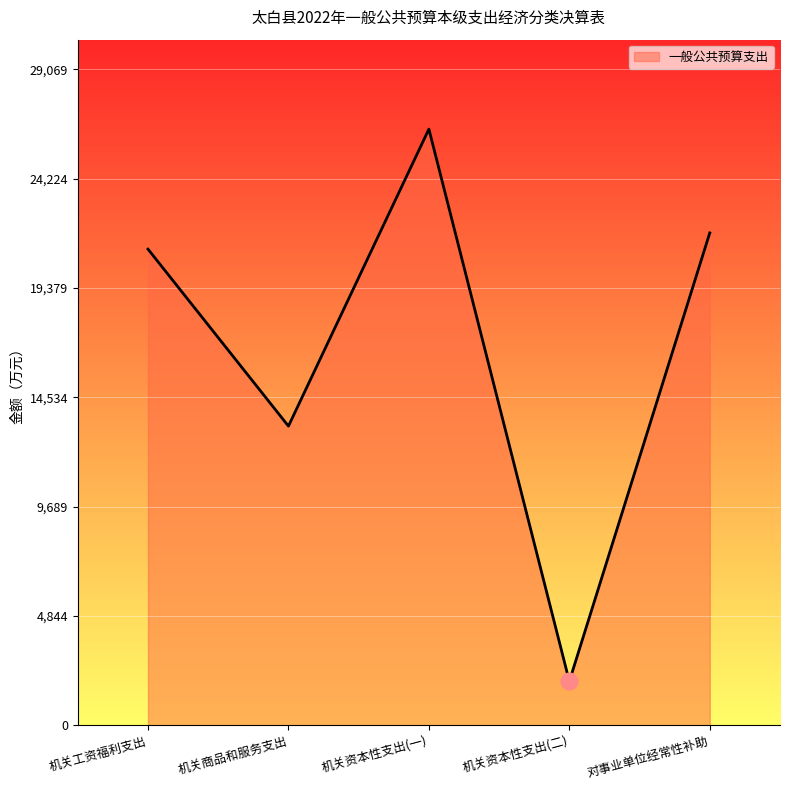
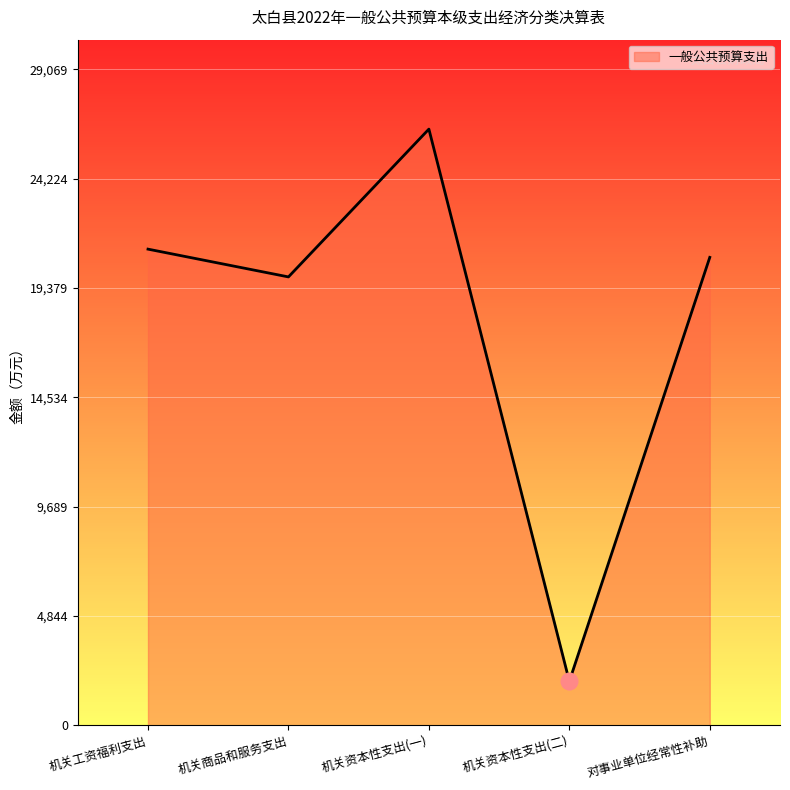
一般公共预算支出, 机关商品和服务支出: 13,300 -> 19,900
一般公共预算支出, 对事业单位经常性补助: 21,800 -> 20,700
